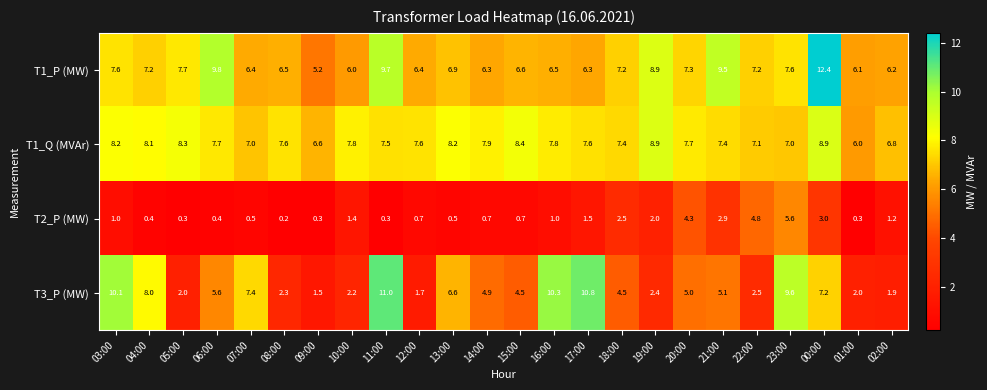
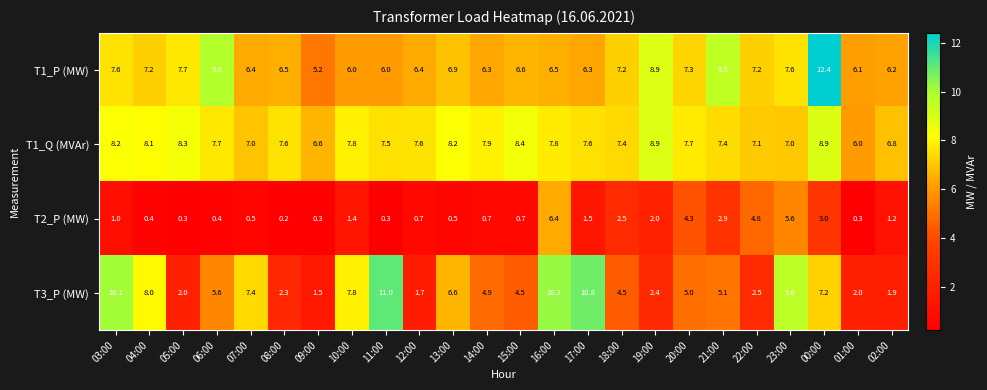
T1_P (MW), 11:00: 9.7 -> 6.0
T2_P (MW), 16:00: 1.0 -> 6.4
T3_P (MW), 10:00: 2.2 -> 7.8
